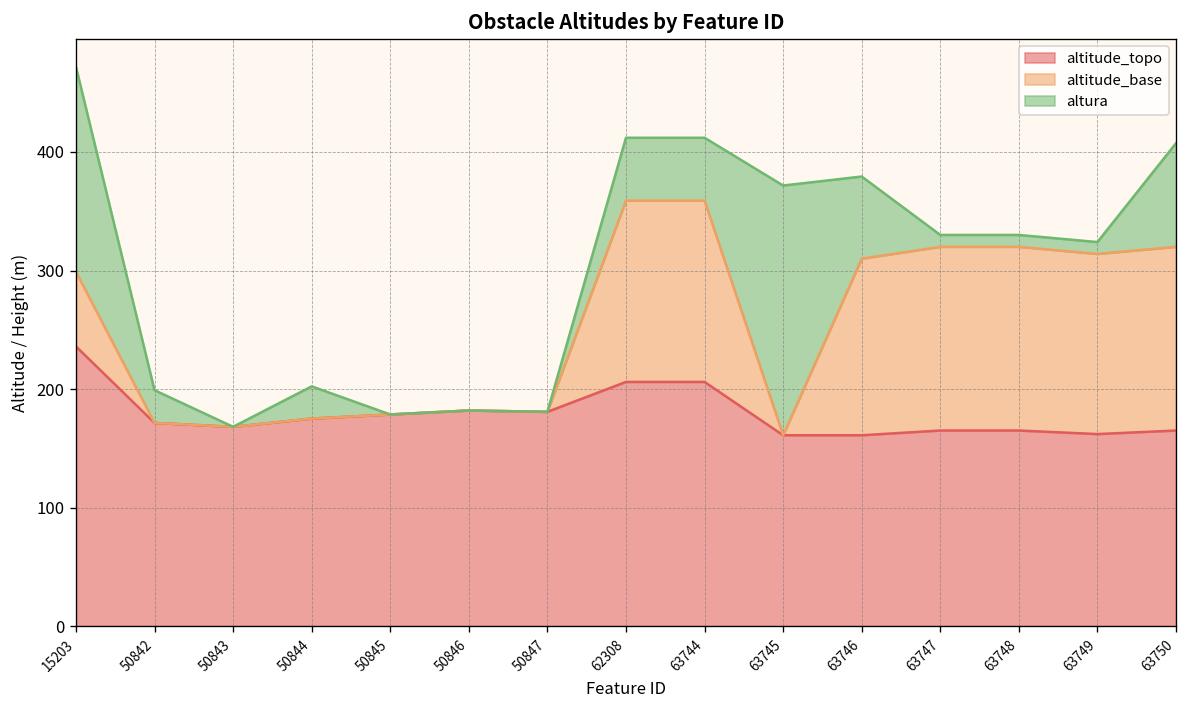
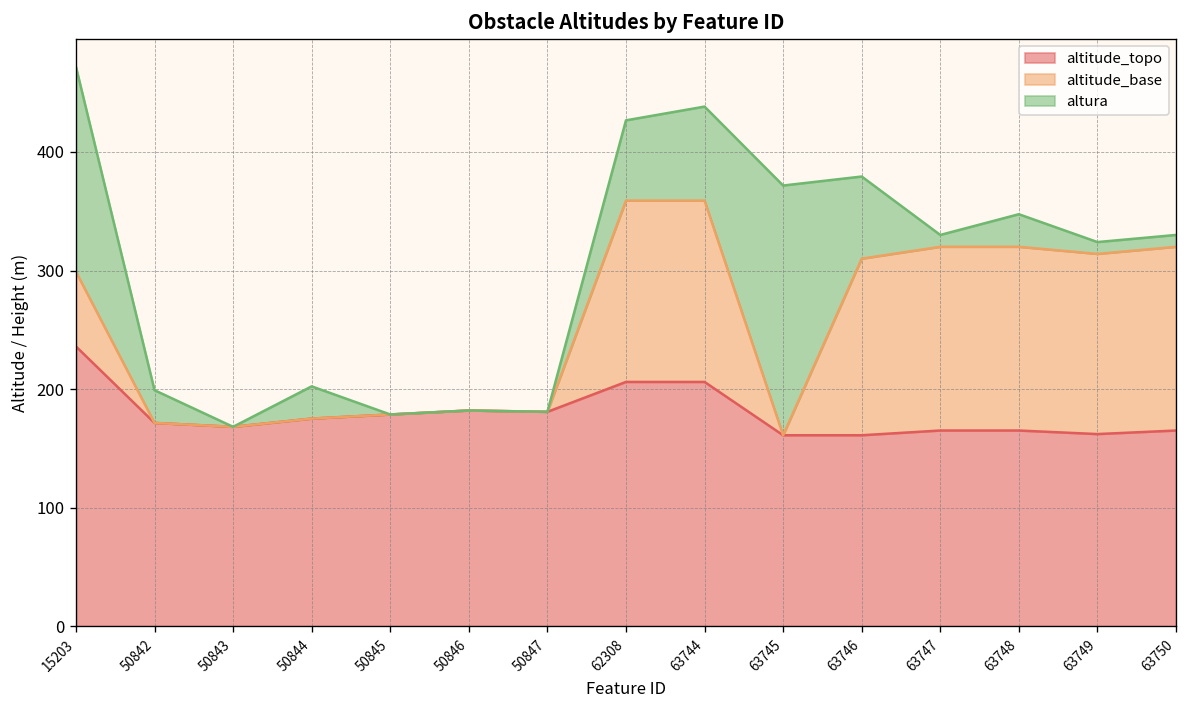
altura, 62308: 50 -> 70
altura, 63744: 50 -> 80
altura, 63748: 10 -> 30
altura, 63750: 90 -> 10
